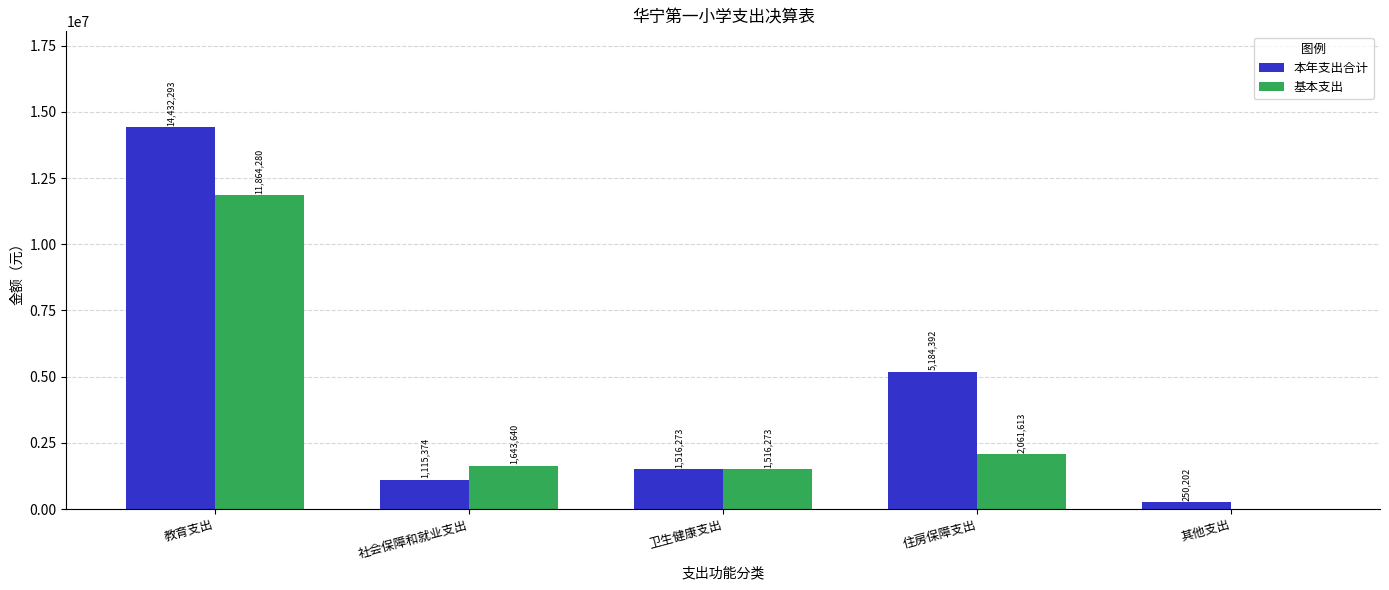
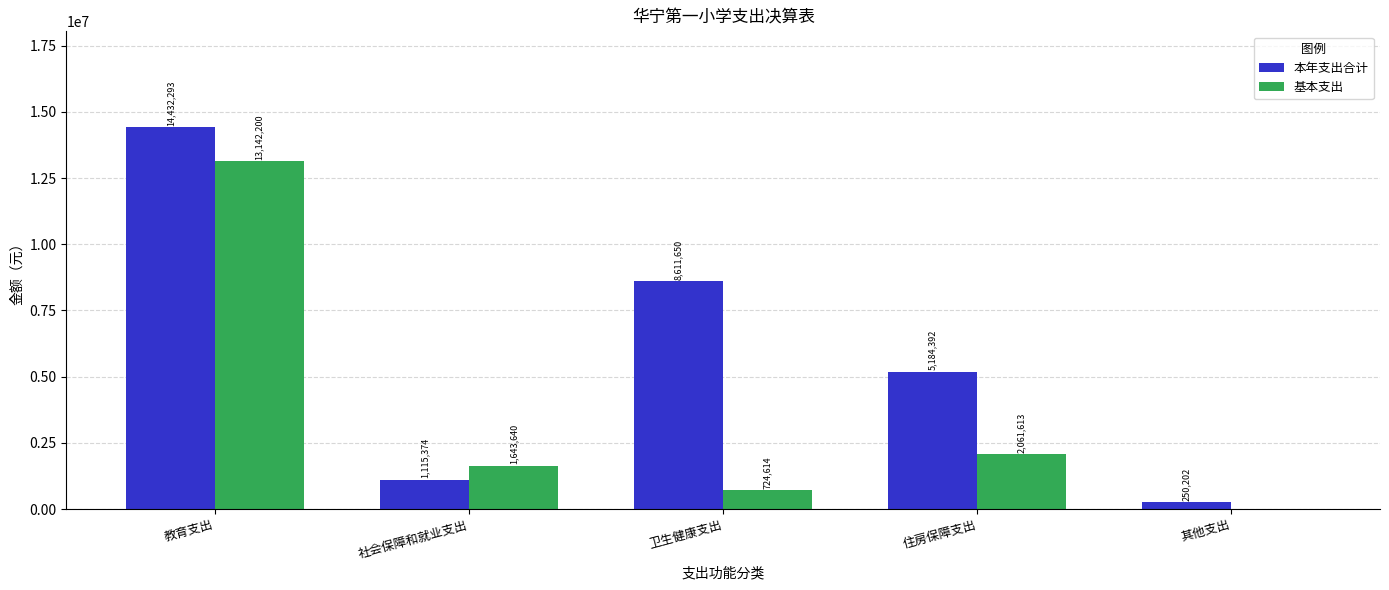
基本支出, 教育支出: 11,864,280 -> 13,142,200
本年支出合计, 卫生健康支出: 1,516,273 -> 8,611,650
基本支出, 卫生健康支出: 1,516,273 -> 724,614
